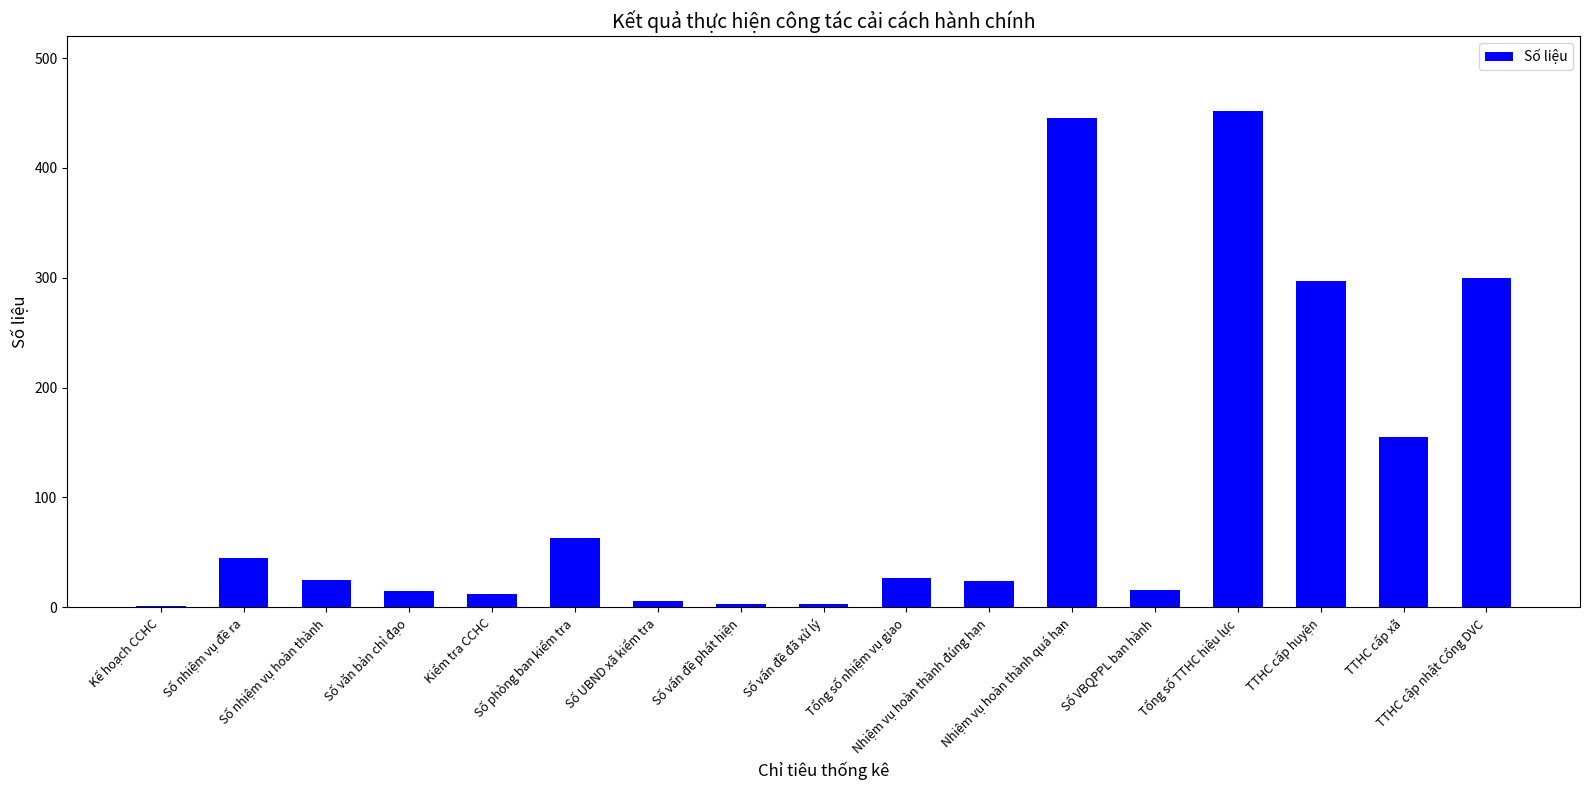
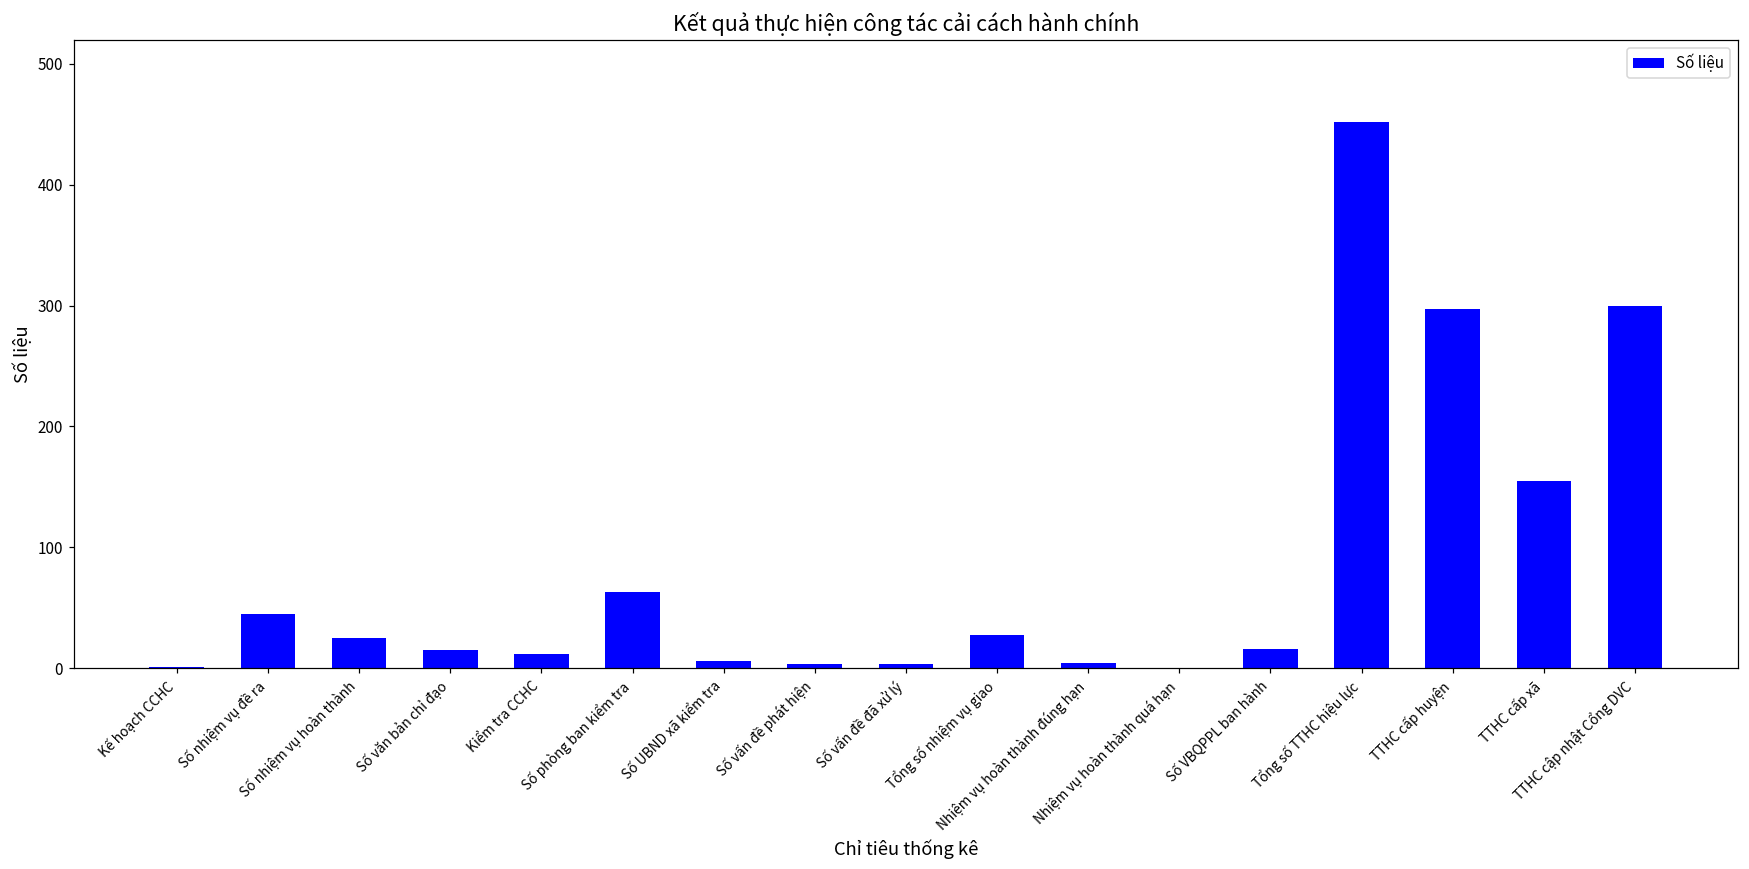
Nhiệm vụ hoàn thành đúng hạn: 24 -> 4
Nhiệm vụ hoàn thành quá hạn: 445 -> 0
